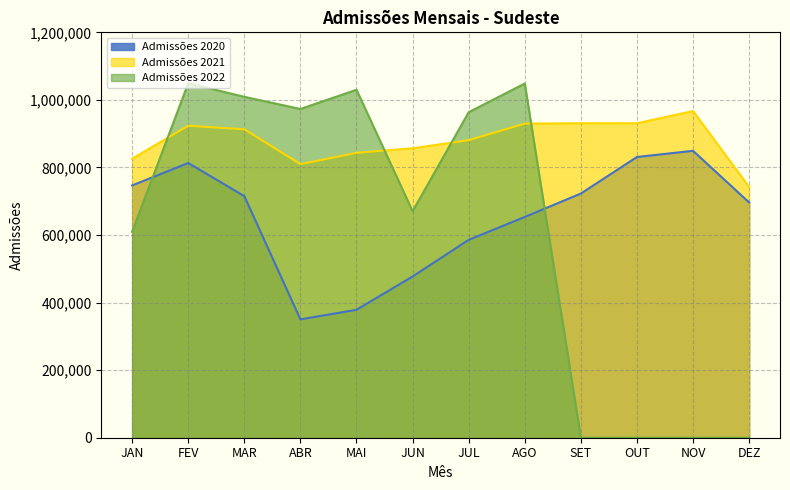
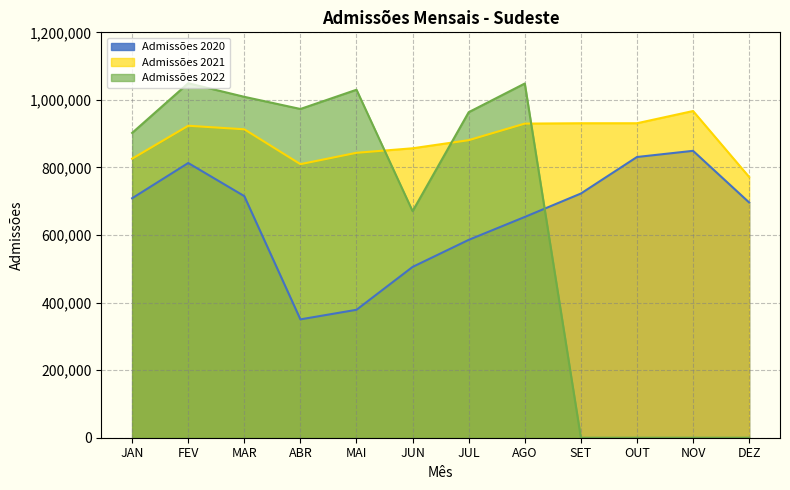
Admissões 2020, JAN: 750,000 -> 710,000
Admissões 2022, JAN: 610,000 -> 900,000
Admissões 2020, JUN: 480,000 -> 510,000
Admissões 2021, DEZ: 740,000 -> 770,000
